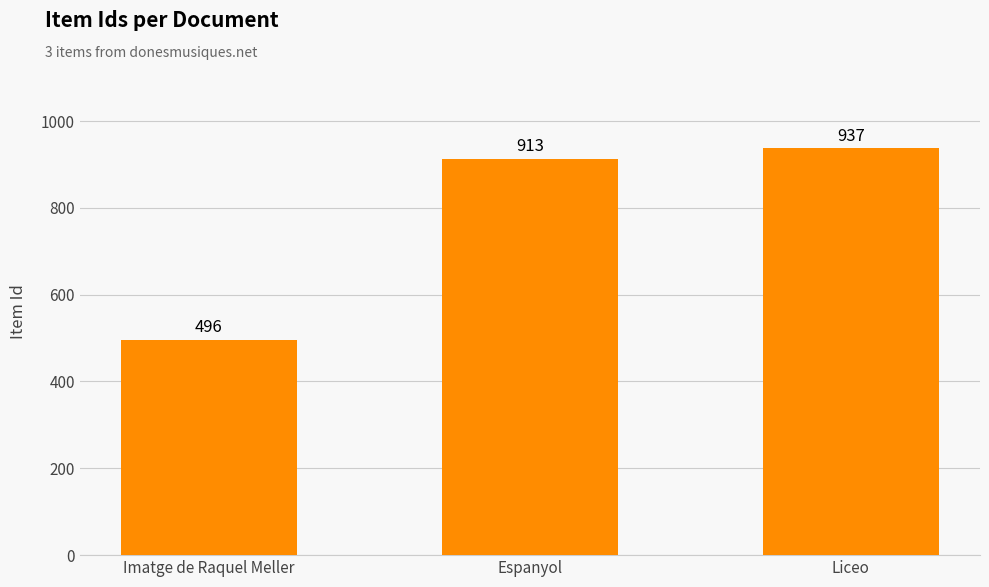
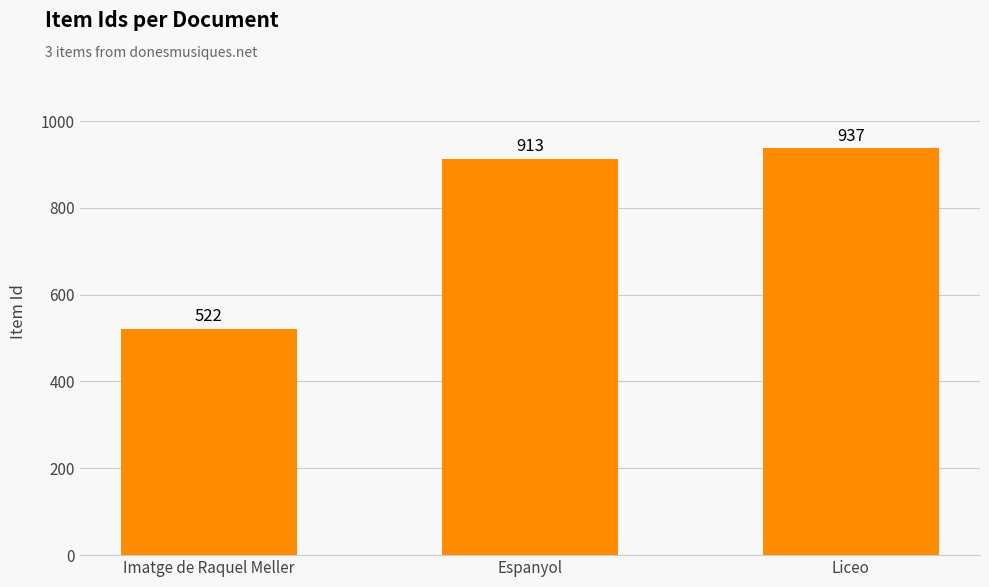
Imatge de Raquel Meller: 496 -> 522
